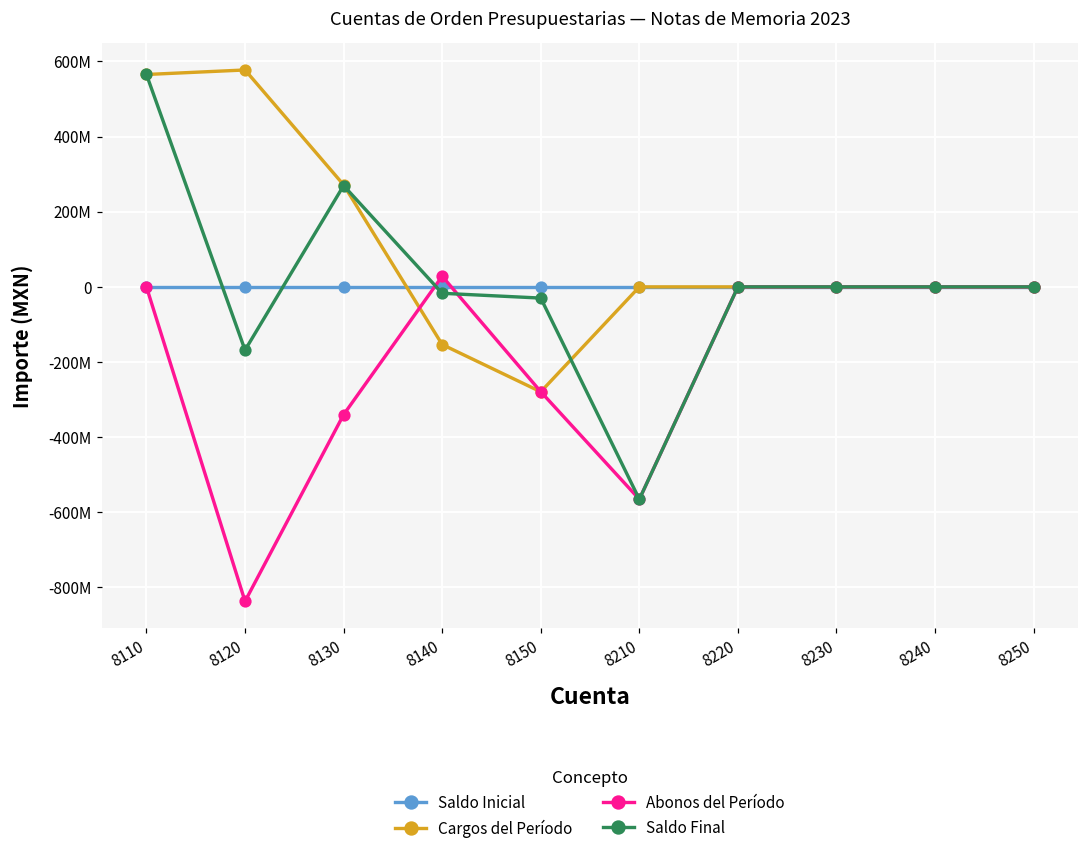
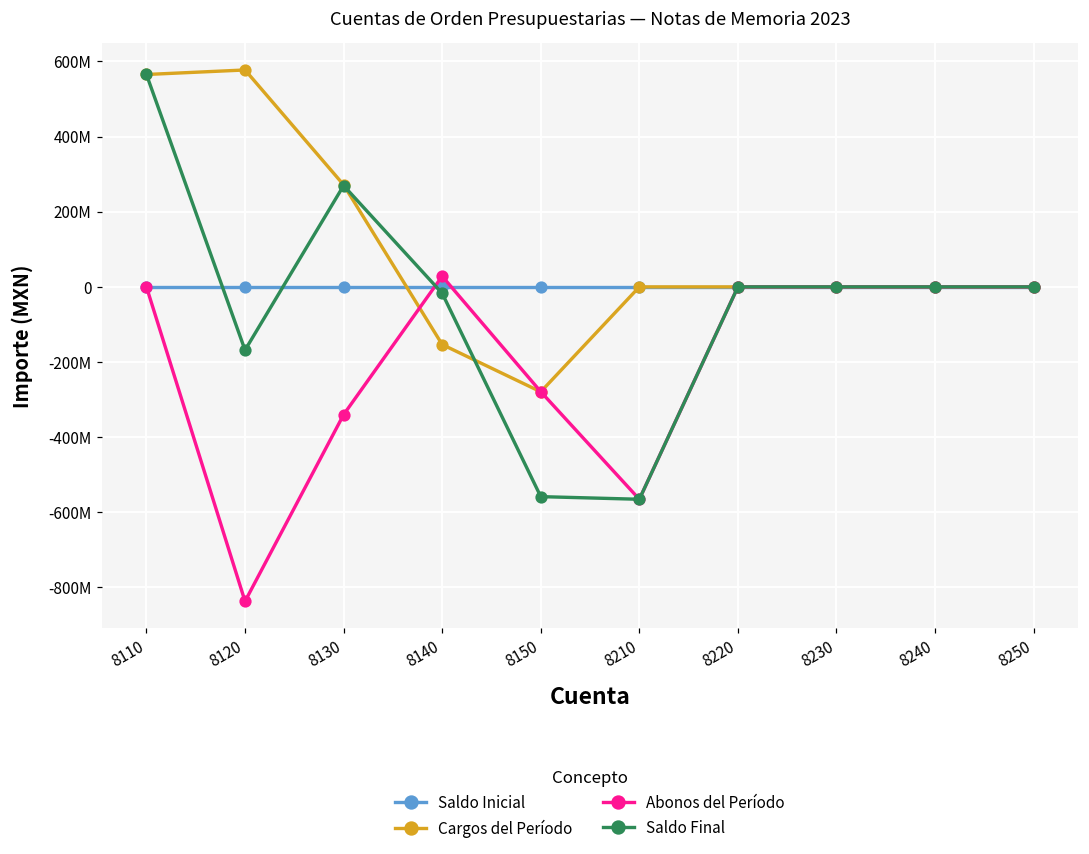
Saldo Final, 8150: -30000000 -> -560000000
